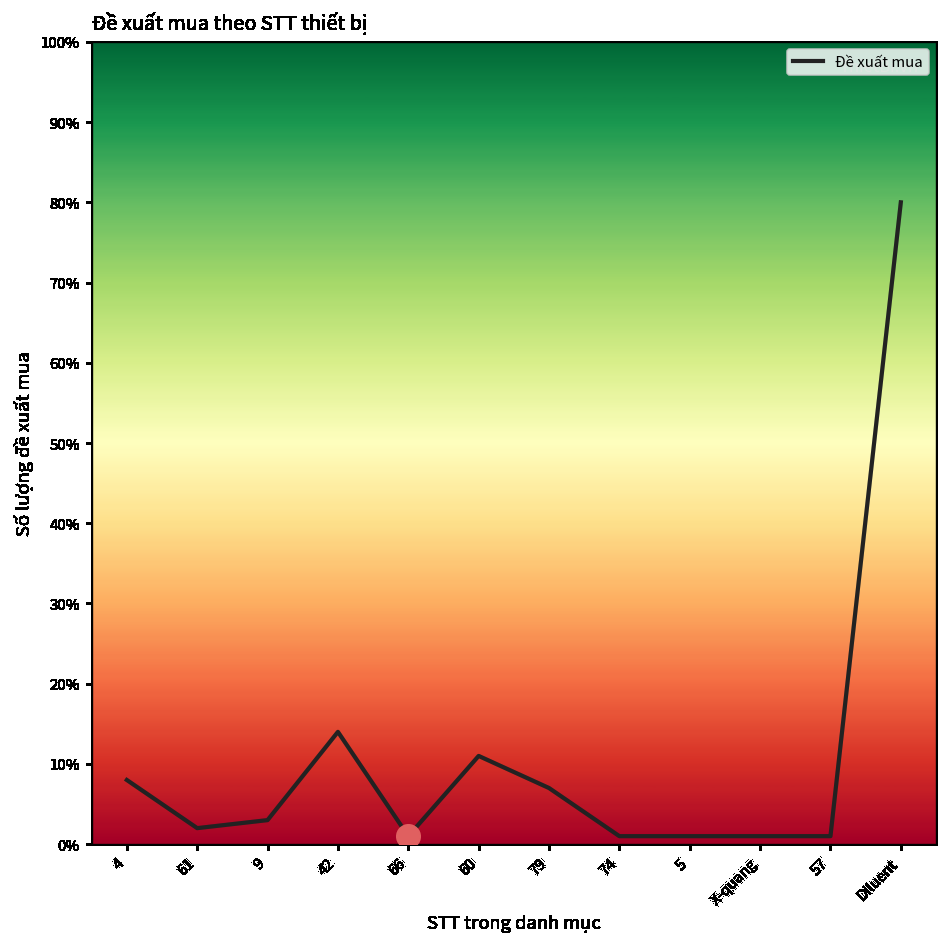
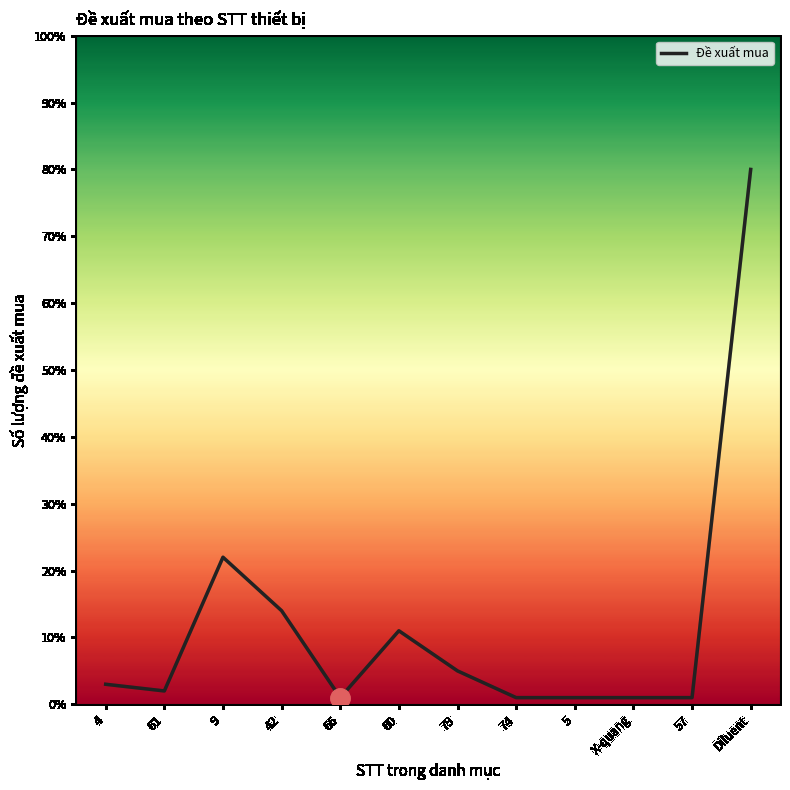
Đề xuất mua, 4: 8% -> 3%
Đề xuất mua, 9: 3% -> 22%
Đề xuất mua, 79: 7% -> 5%
